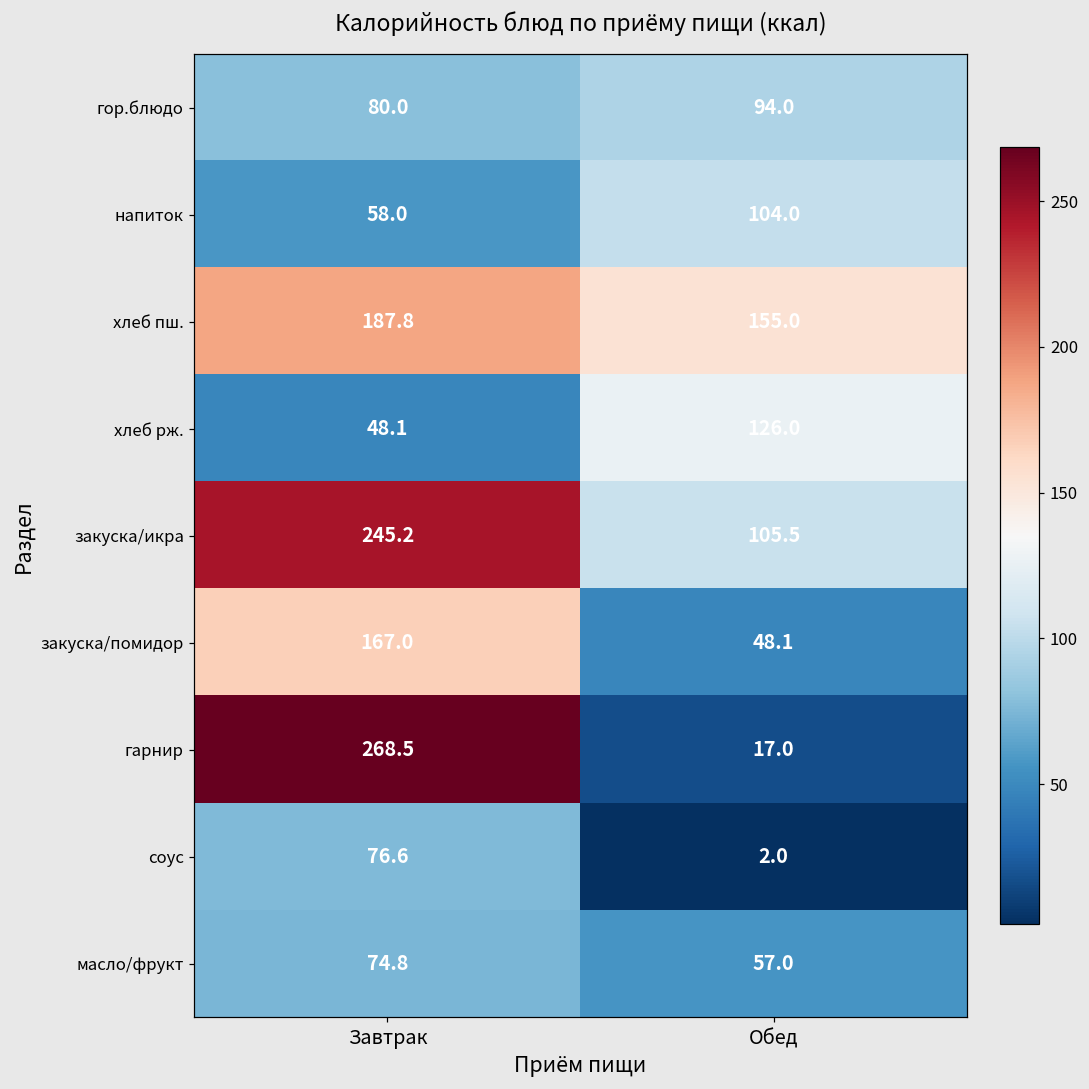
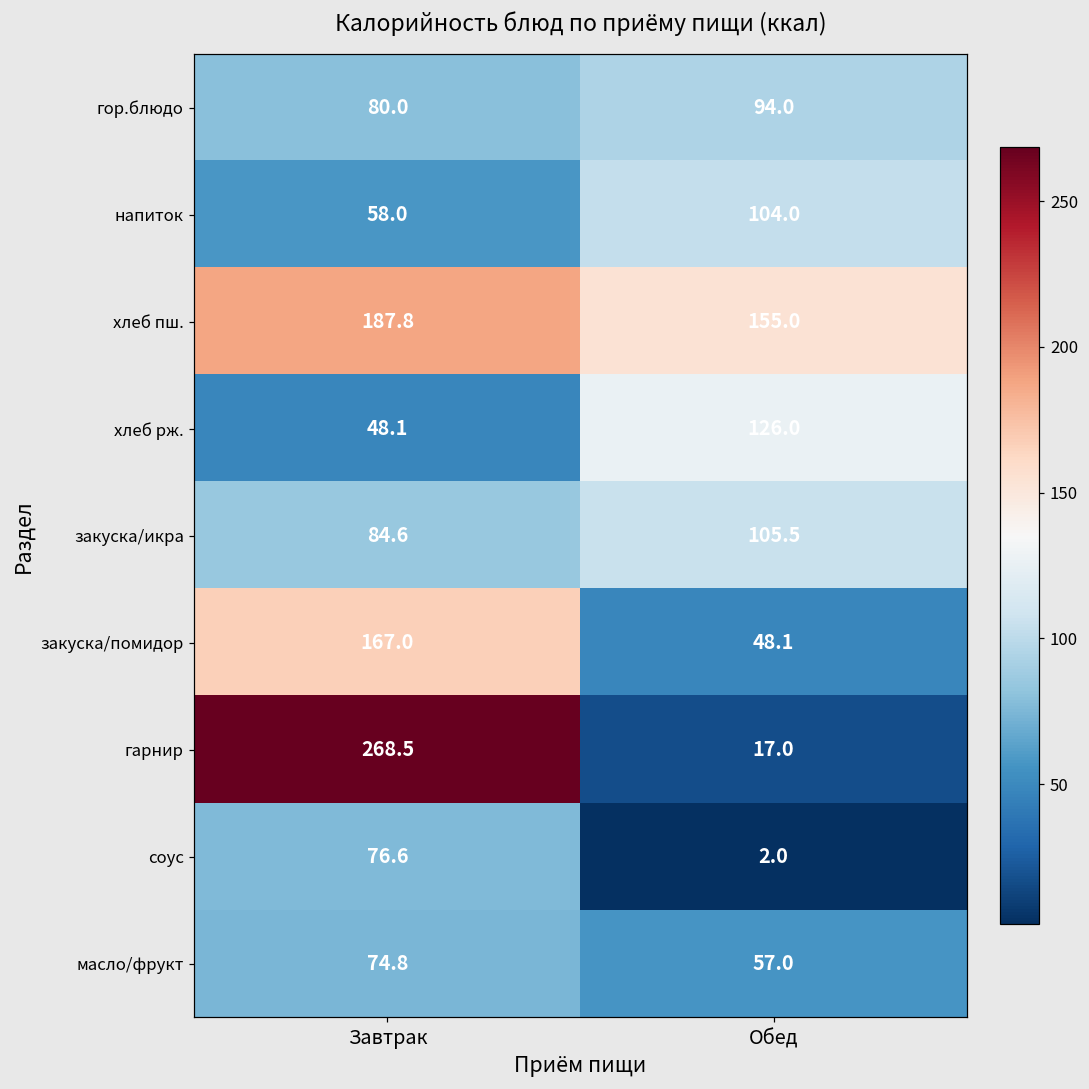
закуска/икра, Завтрак: 245.2 -> 84.6
